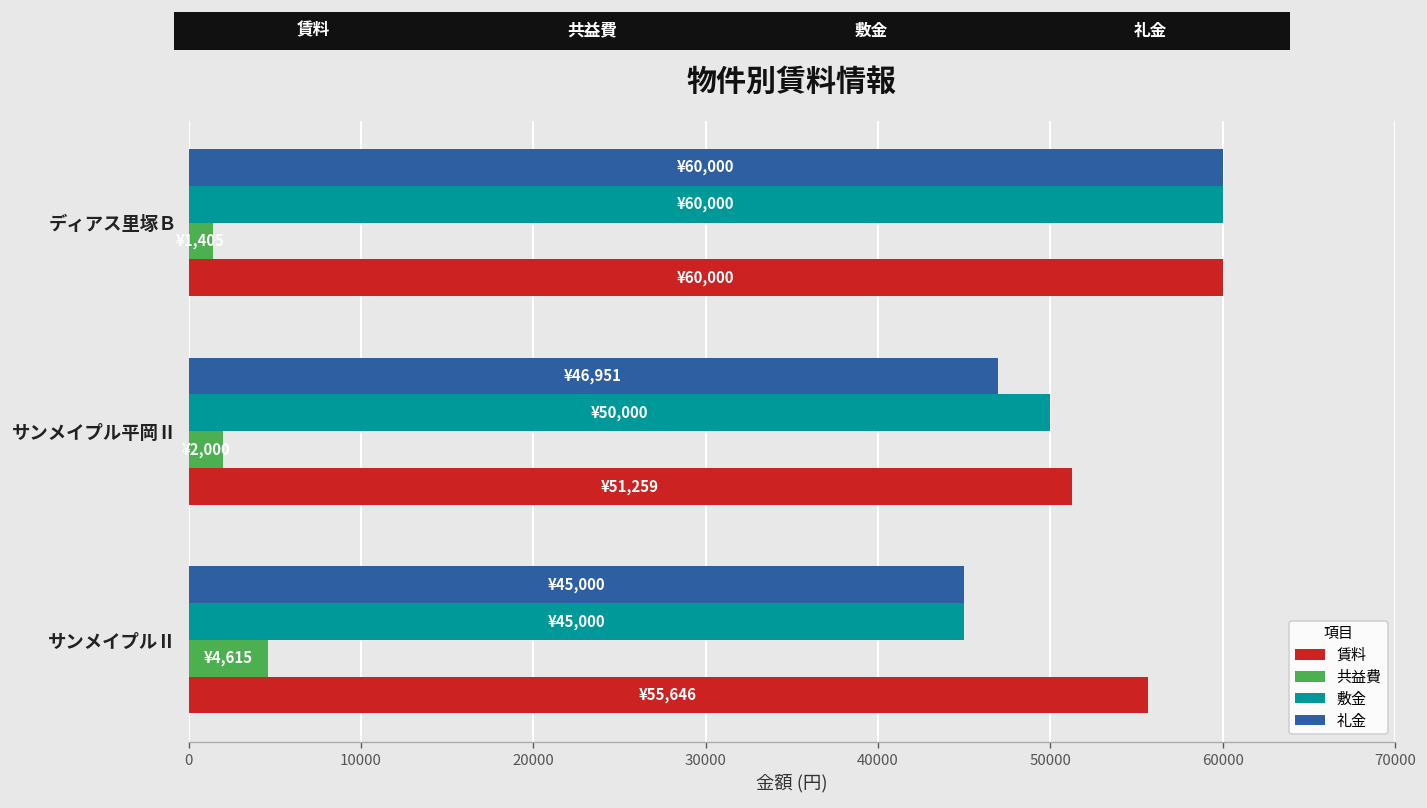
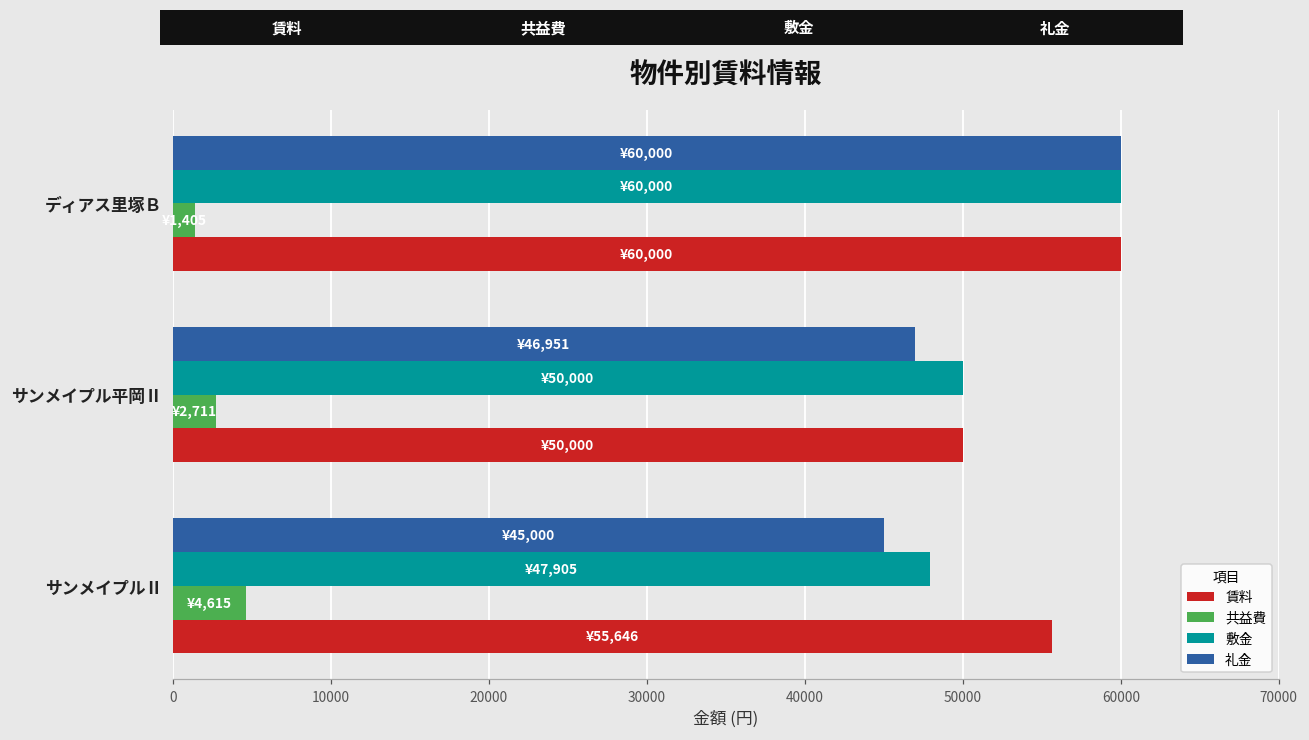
共益費, サンメイプル平岡Ⅱ: ¥2,000 -> ¥2,711
賃料, サンメイプル平岡Ⅱ: ¥51,259 -> ¥50,000
敷金, サンメイプルⅡ: ¥45,000 -> ¥47,905
